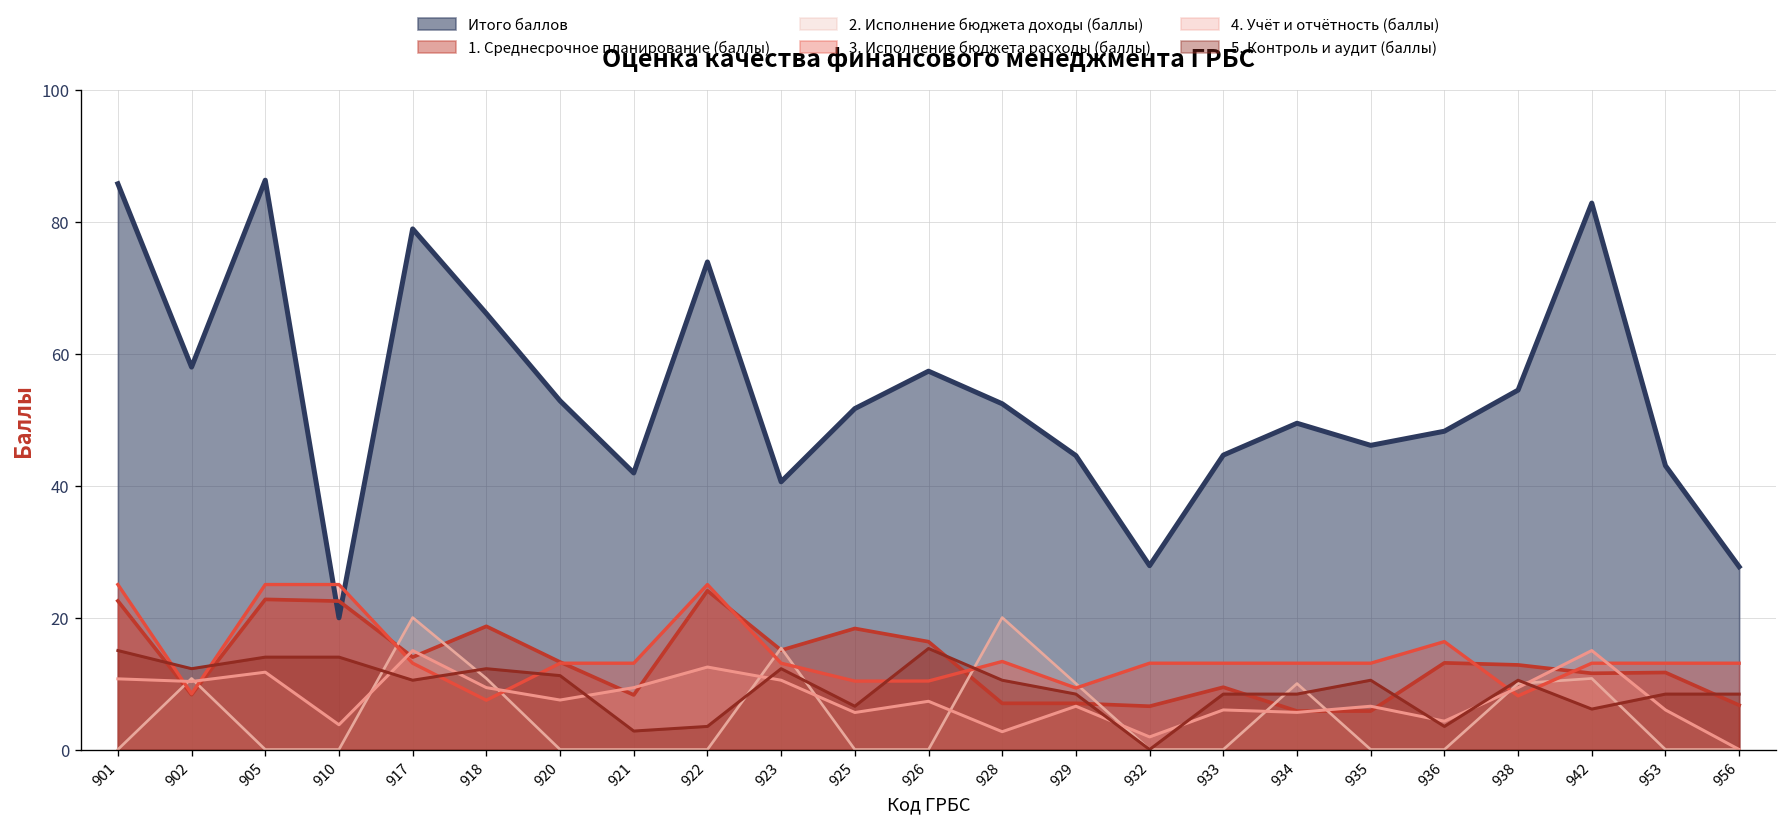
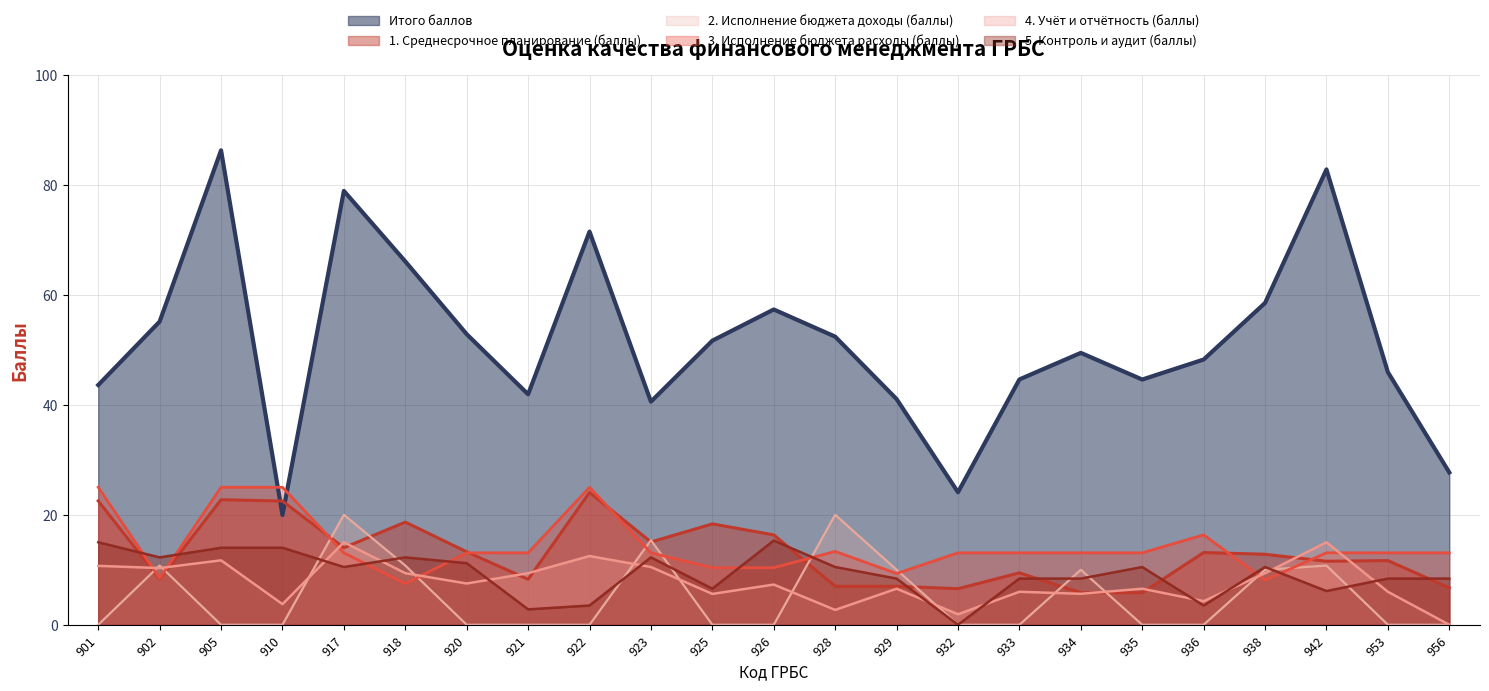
Итого баллов, 901: 86 -> 44
Итого баллов, 902: 58 -> 55
Итого баллов, 922: 74 -> 71
Итого баллов, 929: 45 -> 41
Итого баллов, 932: 28 -> 24
Итого баллов, 935: 46 -> 45
Итого баллов, 938: 54 -> 59
Итого баллов, 953: 43 -> 46
